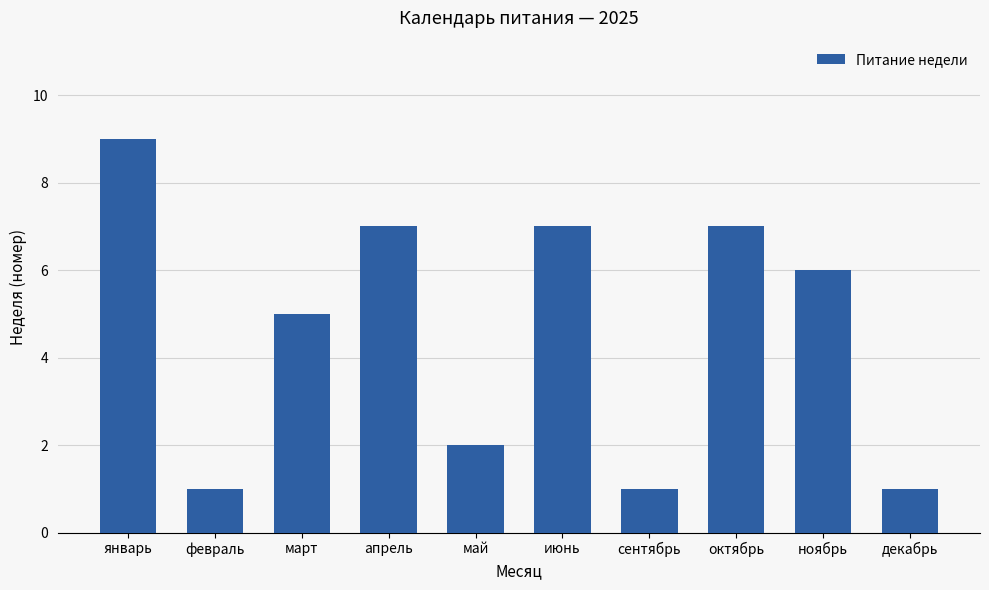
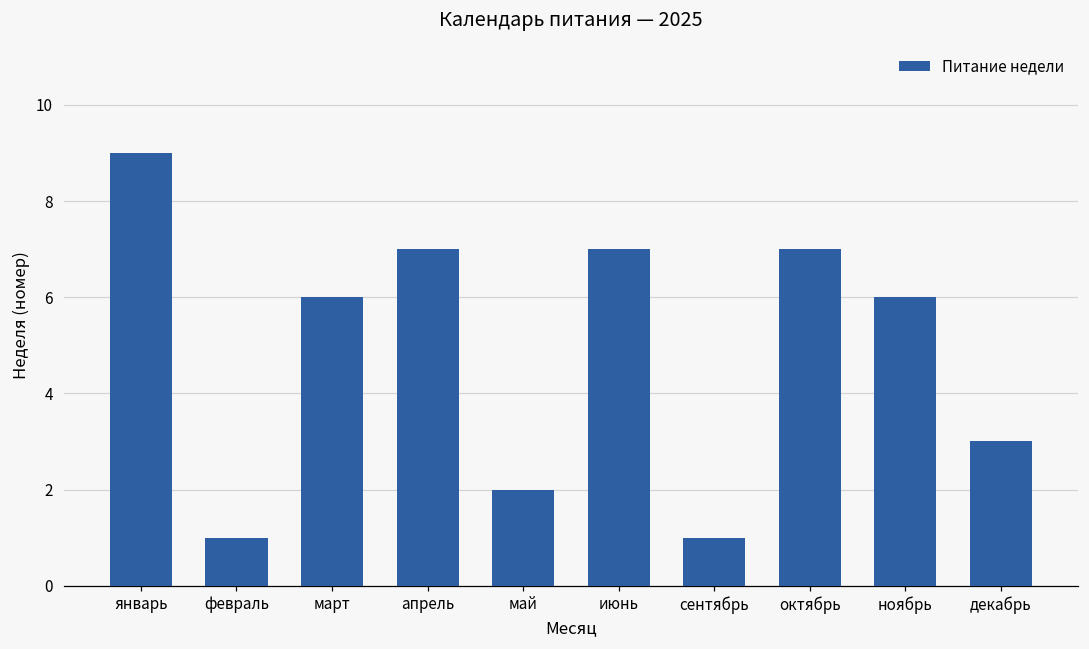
март: 5 -> 6
декабрь: 1 -> 3
